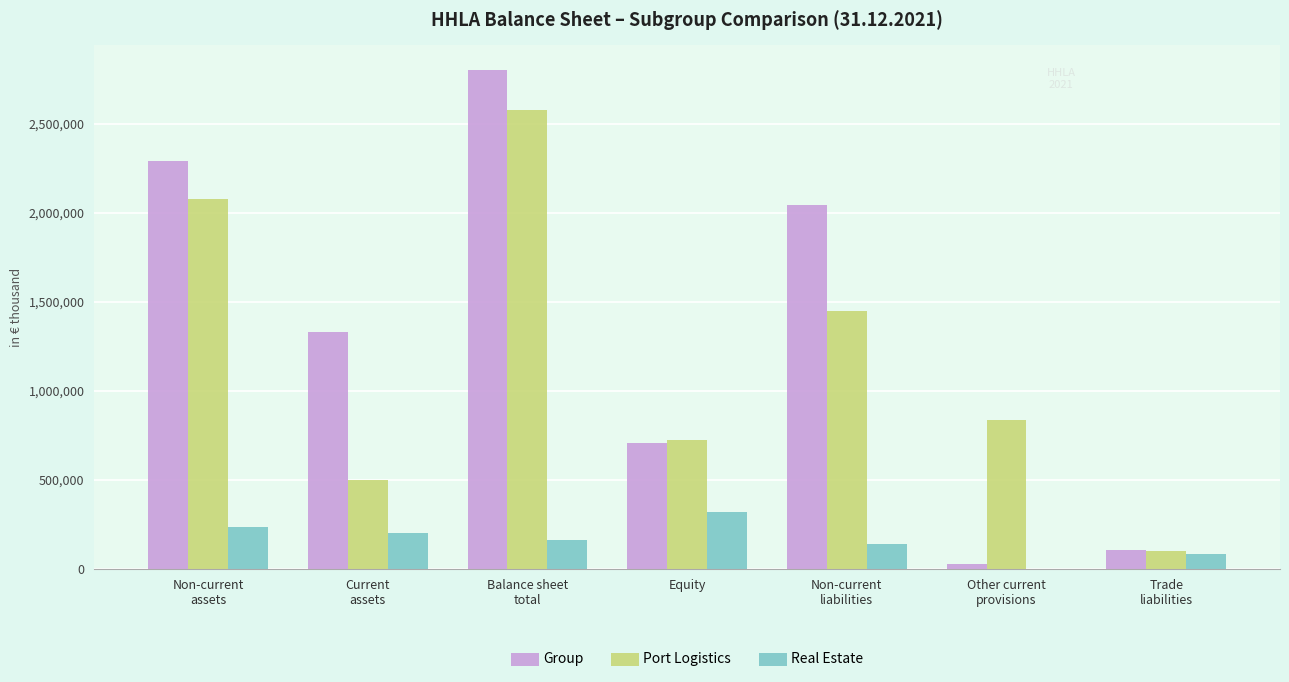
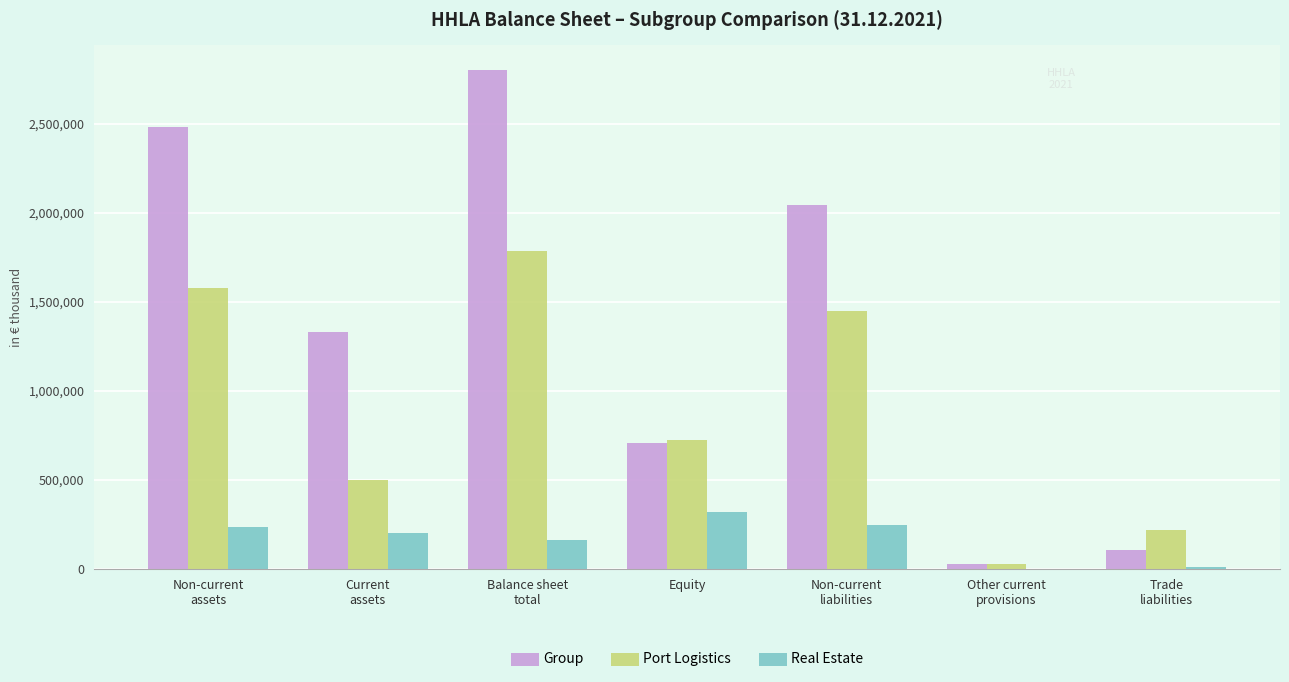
Group, Non-current assets: 2,290,000 -> 2,480,000
Port Logistics, Non-current assets: 2,080,000 -> 1,580,000
Port Logistics, Balance sheet total: 2,580,000 -> 1,780,000
Real Estate, Non-current liabilities: 140,000 -> 250,000
Port Logistics, Other current provisions: 840,000 -> 30,000
Port Logistics, Trade liabilities: 100,000 -> 220,000
Real Estate, Trade liabilities: 90,000 -> 10,000
